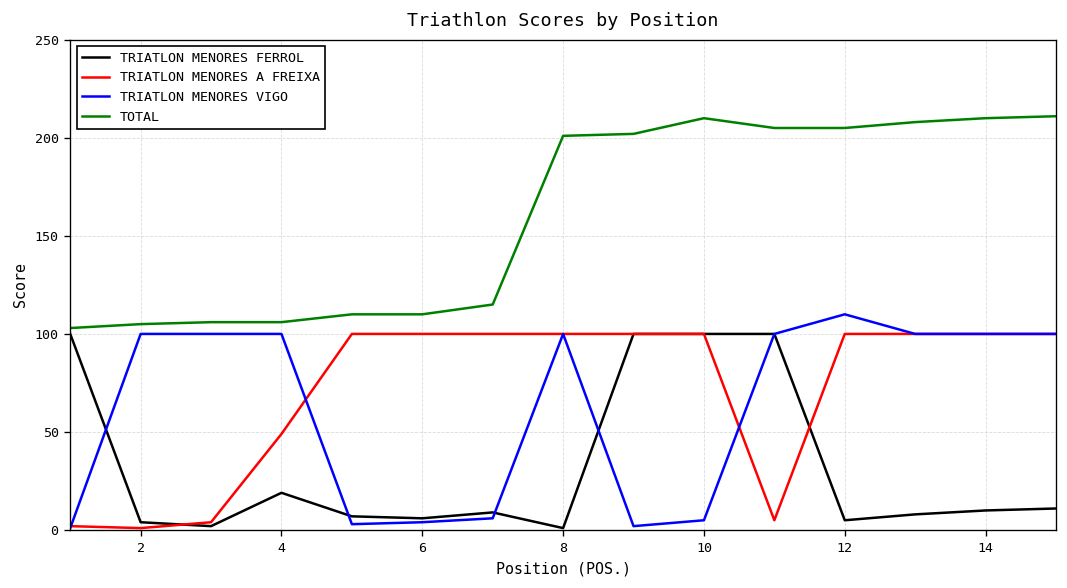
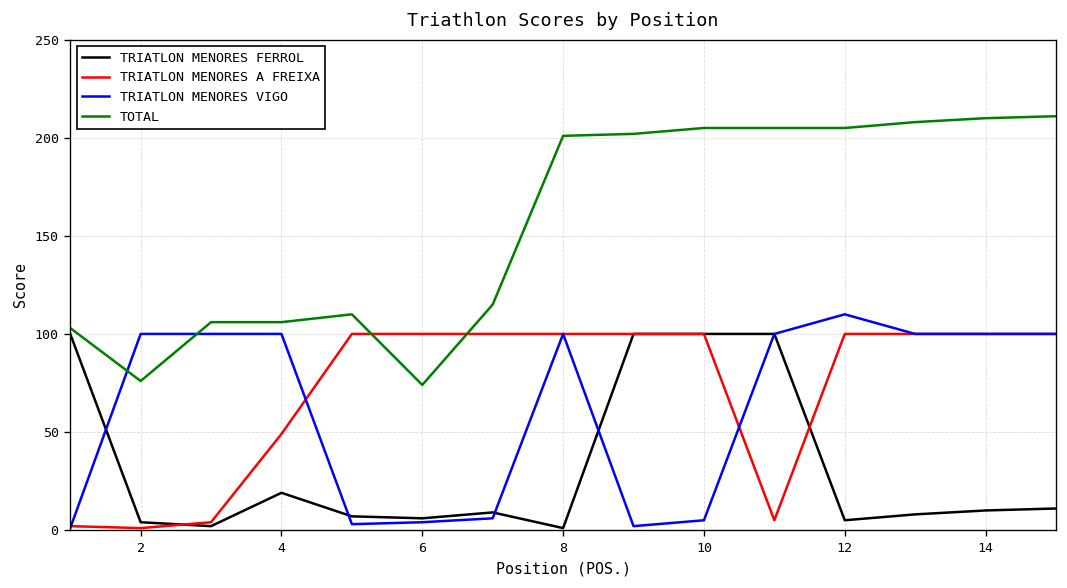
TOTAL, 2: 105 -> 76
TOTAL, 6: 110 -> 74
TOTAL, 10: 210 -> 205
